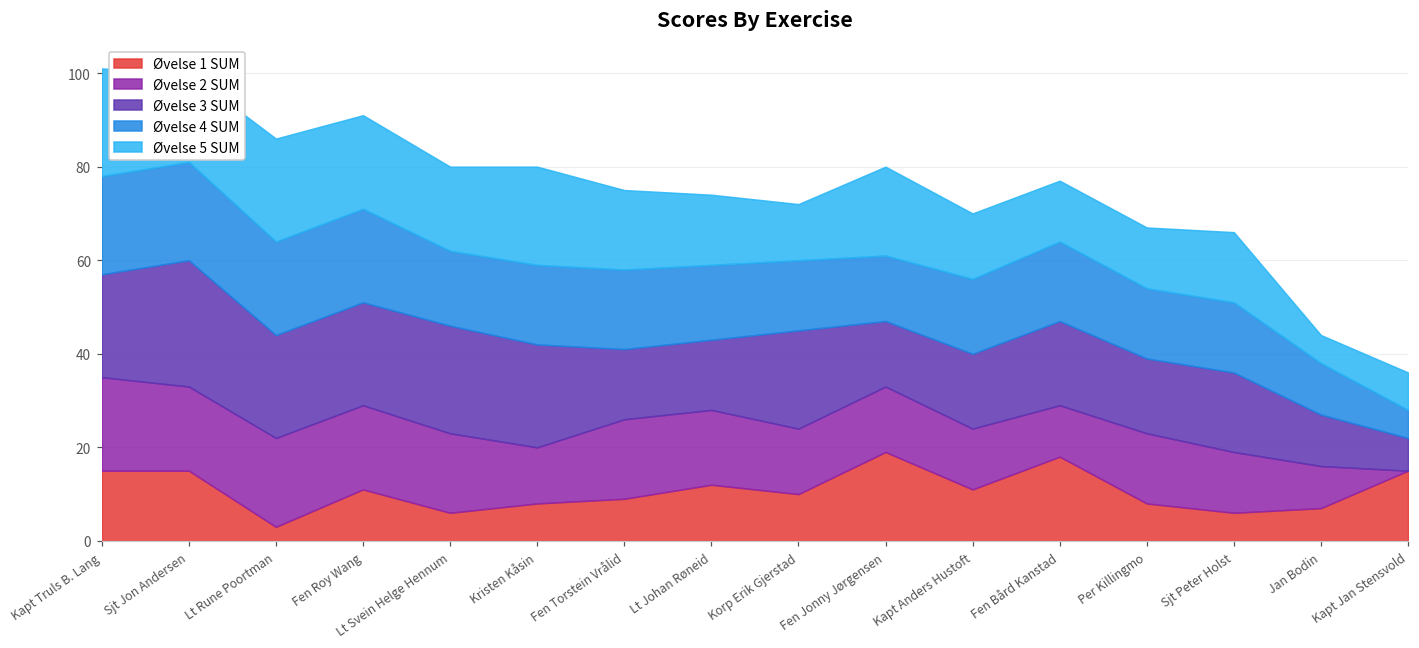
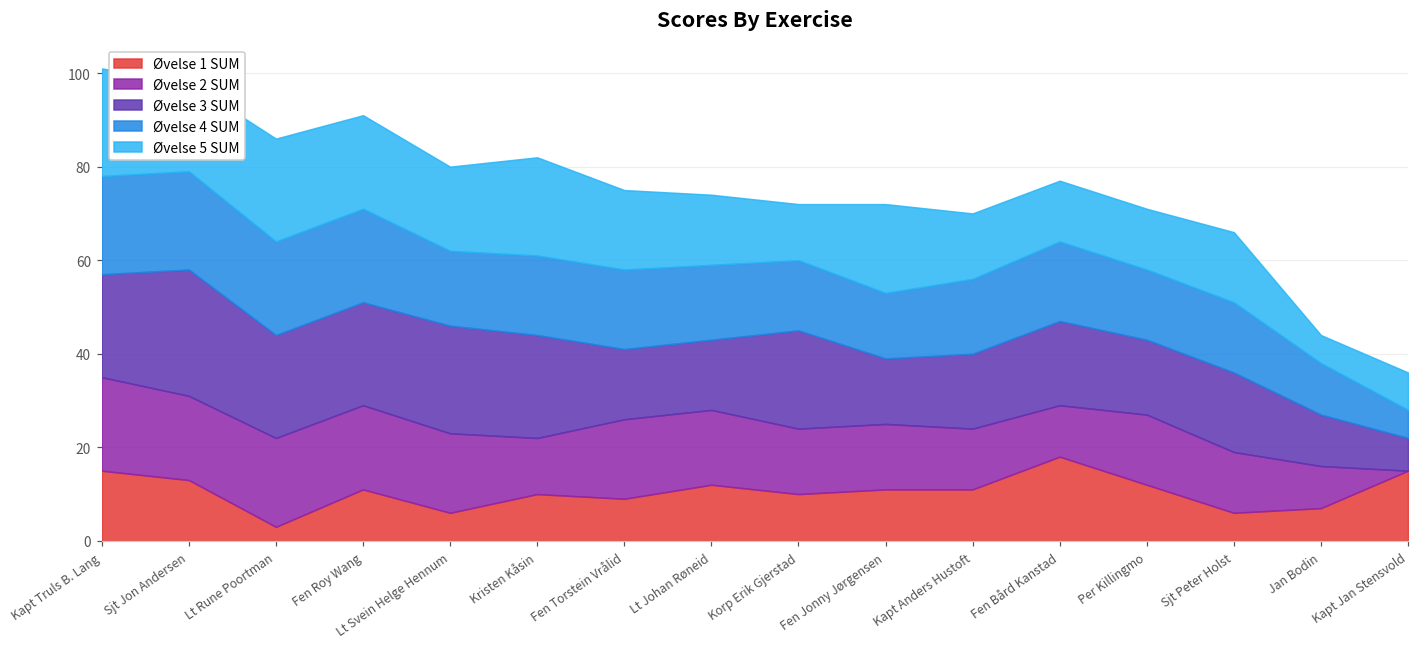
Øvelse 1 SUM, Sjt Jon Andersen: 15 -> 13
Øvelse 1 SUM, Kristen Kåsin: 8 -> 10
Øvelse 1 SUM, Fen Jonny Jørgensen: 19 -> 11
Øvelse 1 SUM, Per Killingmo: 8 -> 12
